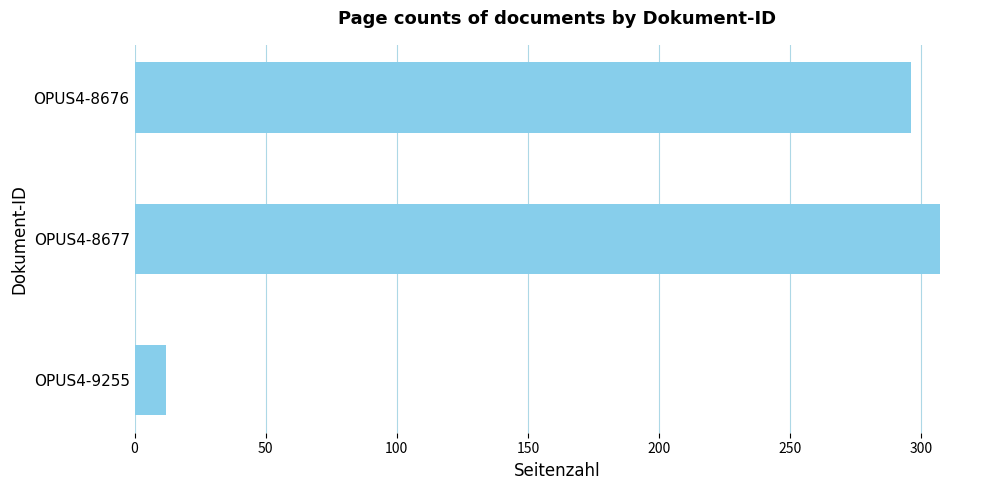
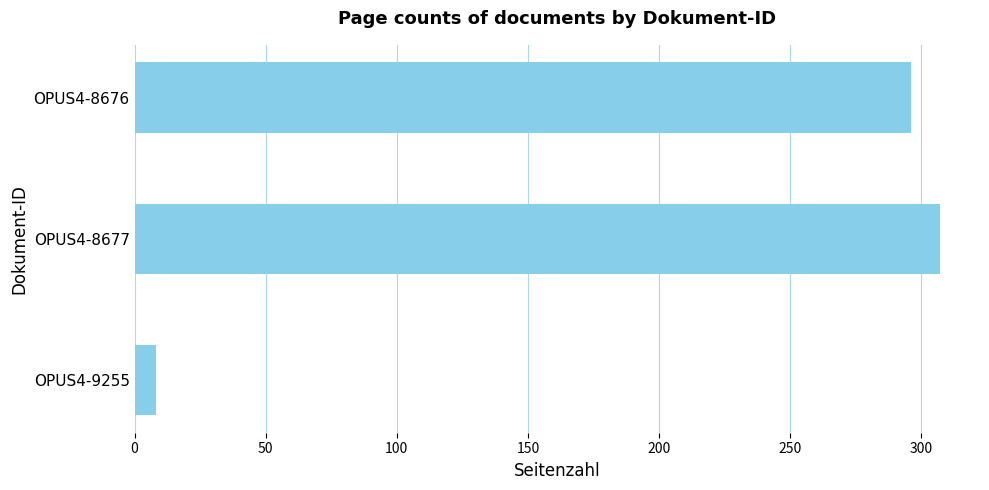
OPUS4-9255: 12 -> 8
